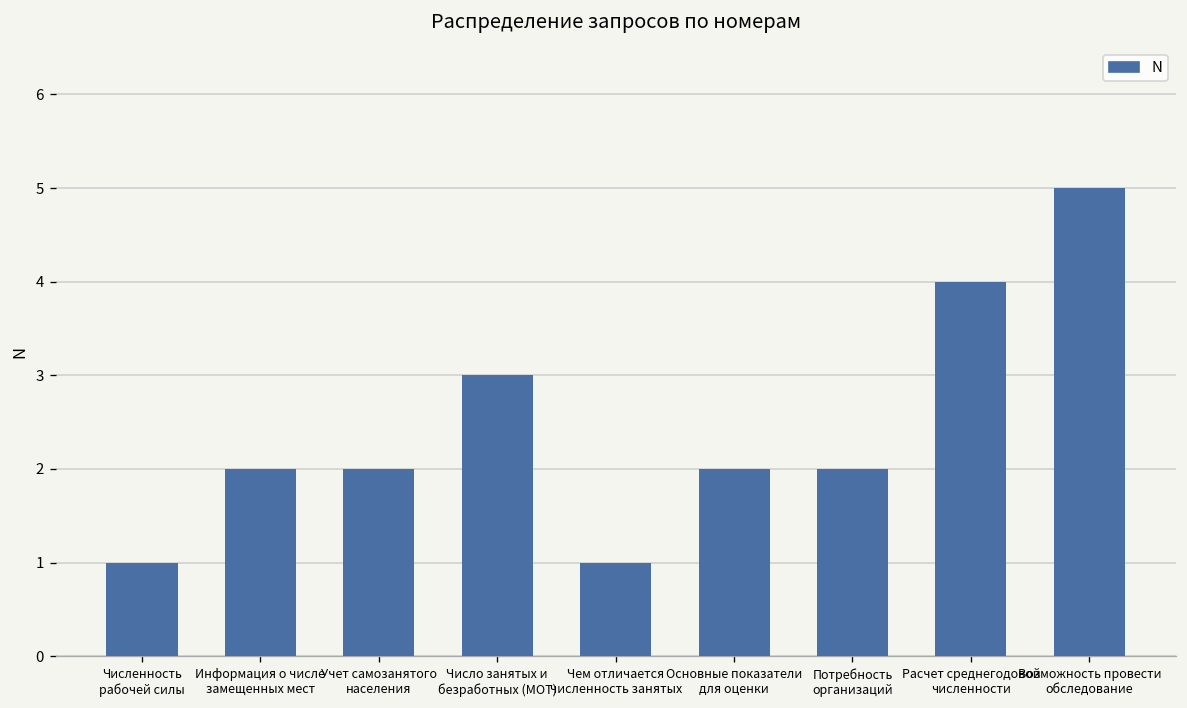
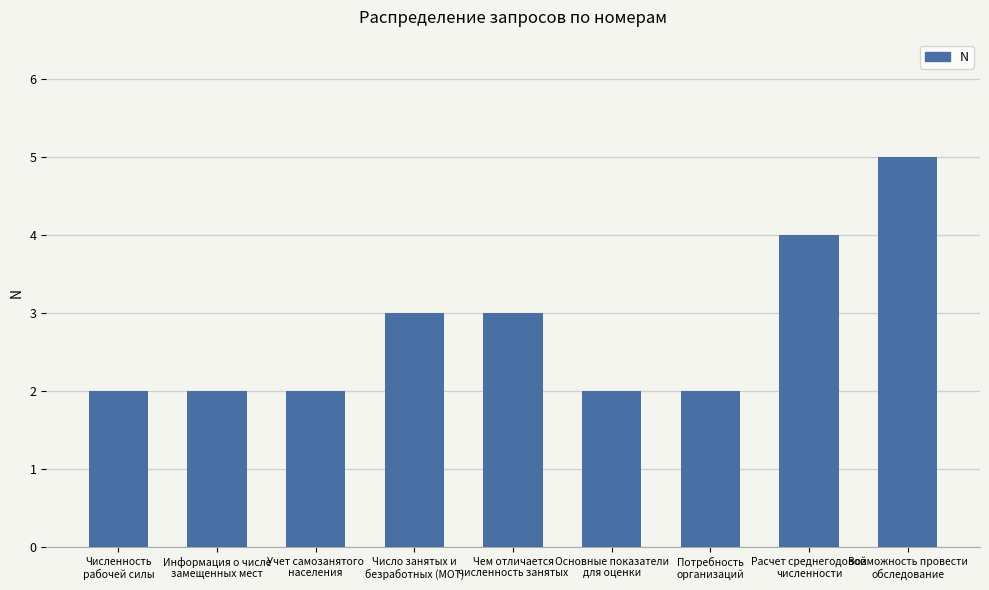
Численность рабочей силы: 1 -> 2
Чем отличается численность занятых: 1 -> 3
